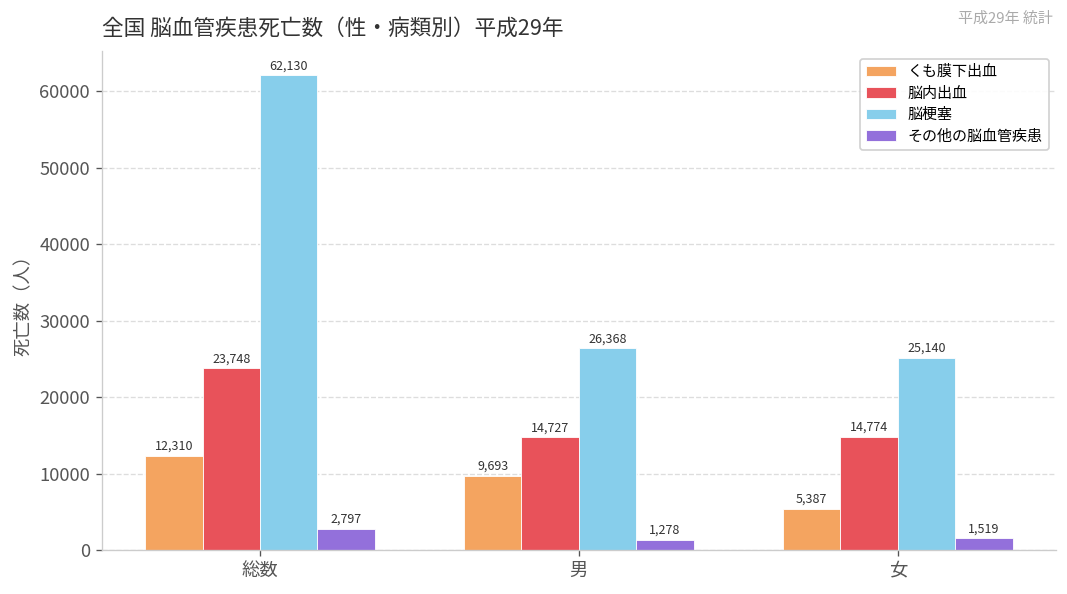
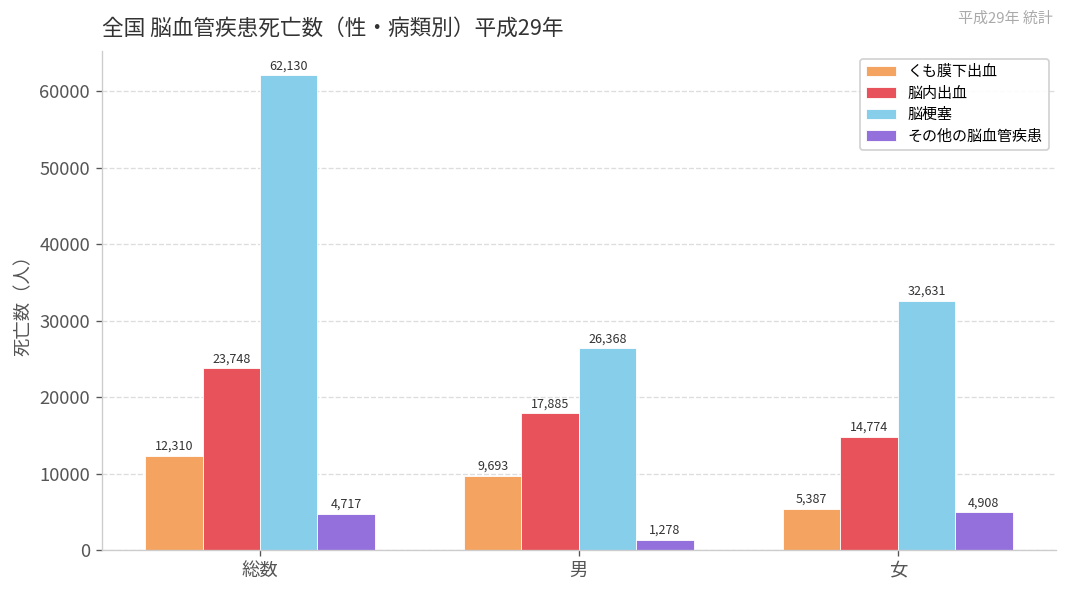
その他の脳血管疾患, 総数: 2,797 -> 4,717
脳内出血, 男: 14,727 -> 17,885
脳梗塞, 女: 25,140 -> 32,631
その他の脳血管疾患, 女: 1,519 -> 4,908
